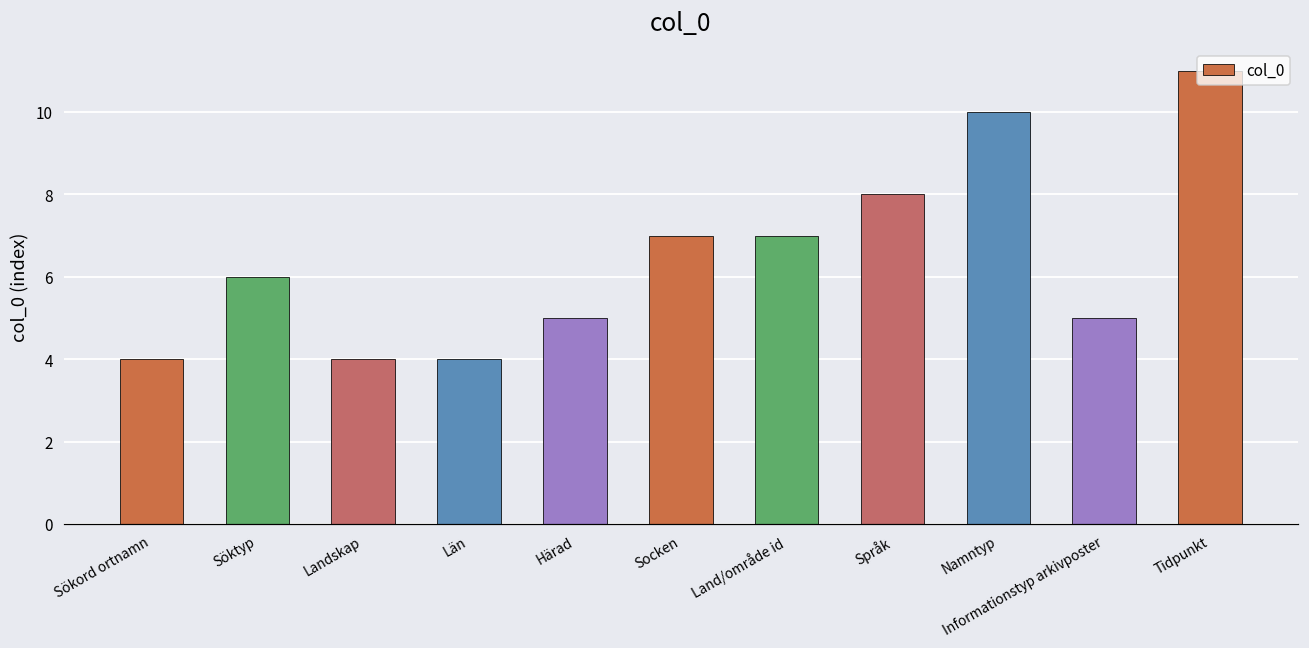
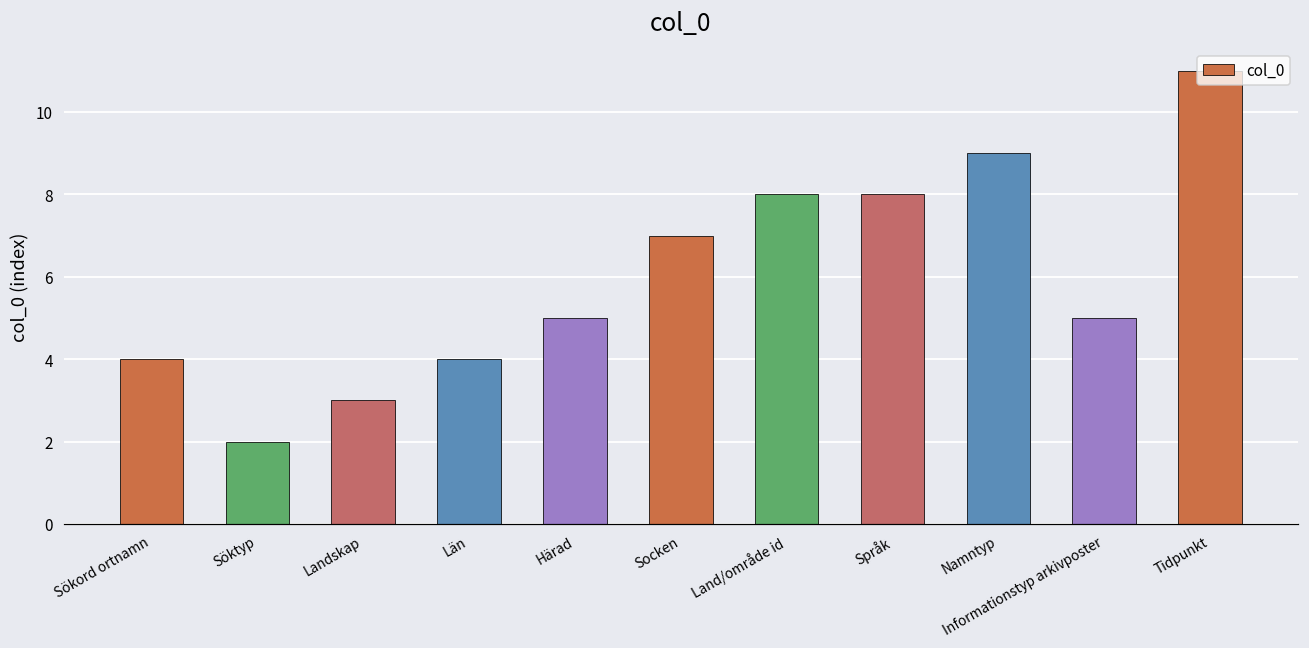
Söktyp: 6 -> 2
Landskap: 4 -> 3
Land/område id: 7 -> 8
Namntyp: 10 -> 9
